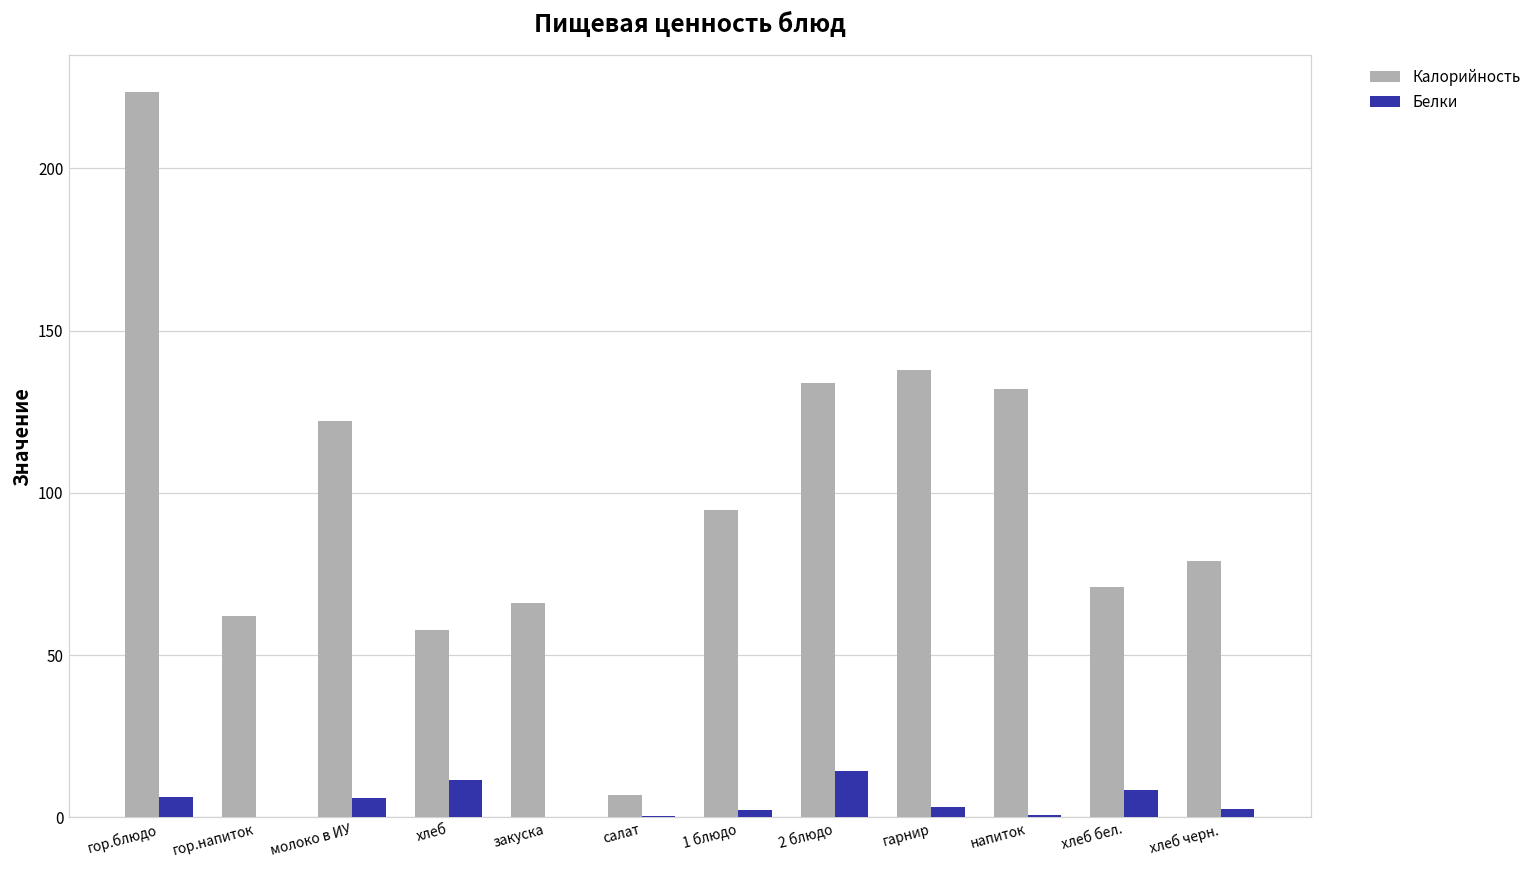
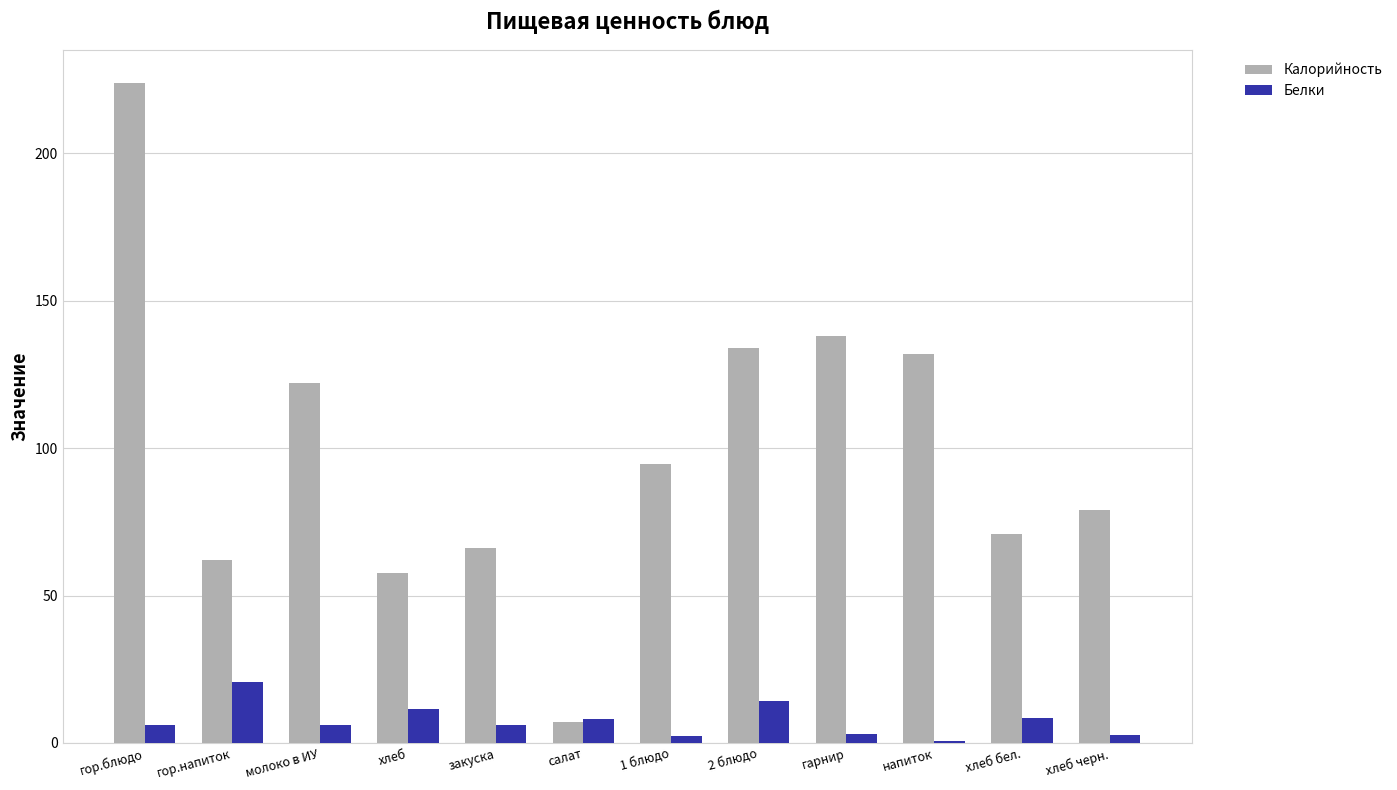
Белки, гор.напиток: 0 -> 21
Белки, закуска: 0 -> 6
Белки, салат: 1 -> 8
